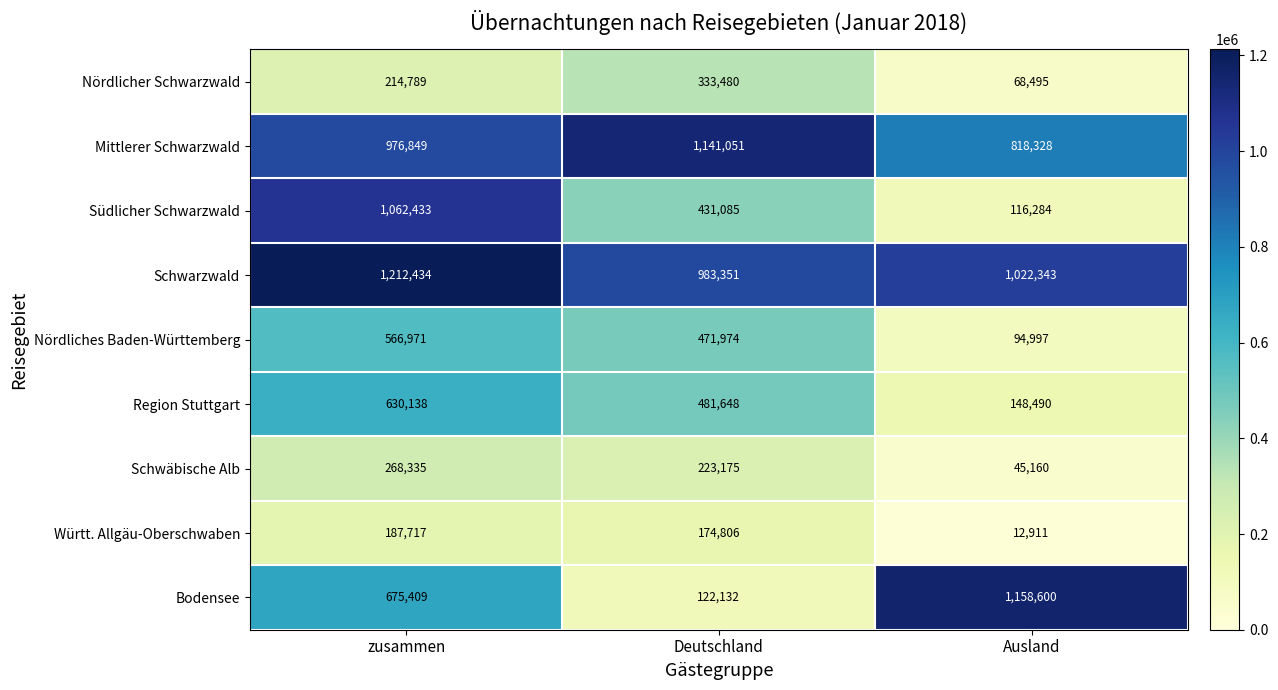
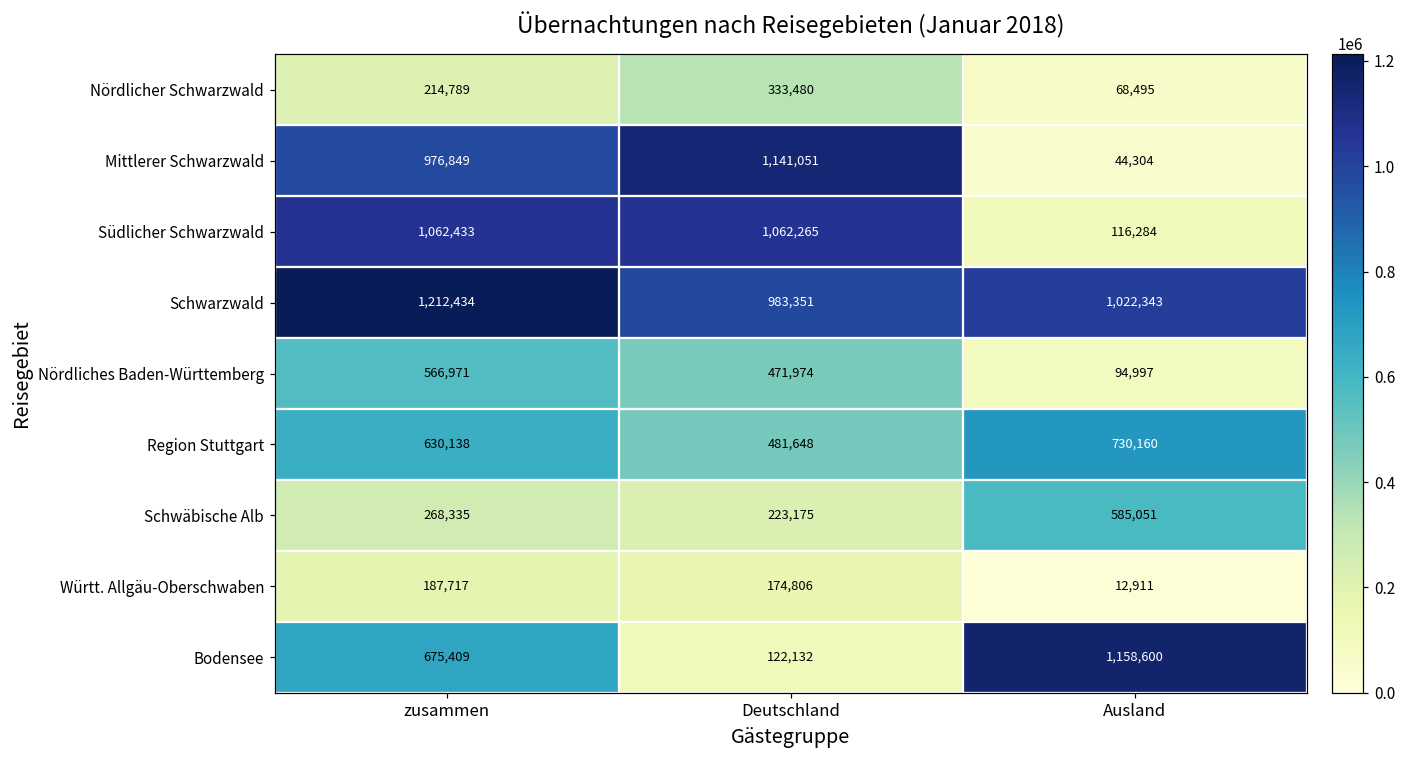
Mittlerer Schwarzwald, Ausland: 818,328 -> 44,304
Südlicher Schwarzwald, Deutschland: 431,085 -> 1,062,265
Region Stuttgart, Ausland: 148,490 -> 730,160
Schwäbische Alb, Ausland: 45,160 -> 585,051
